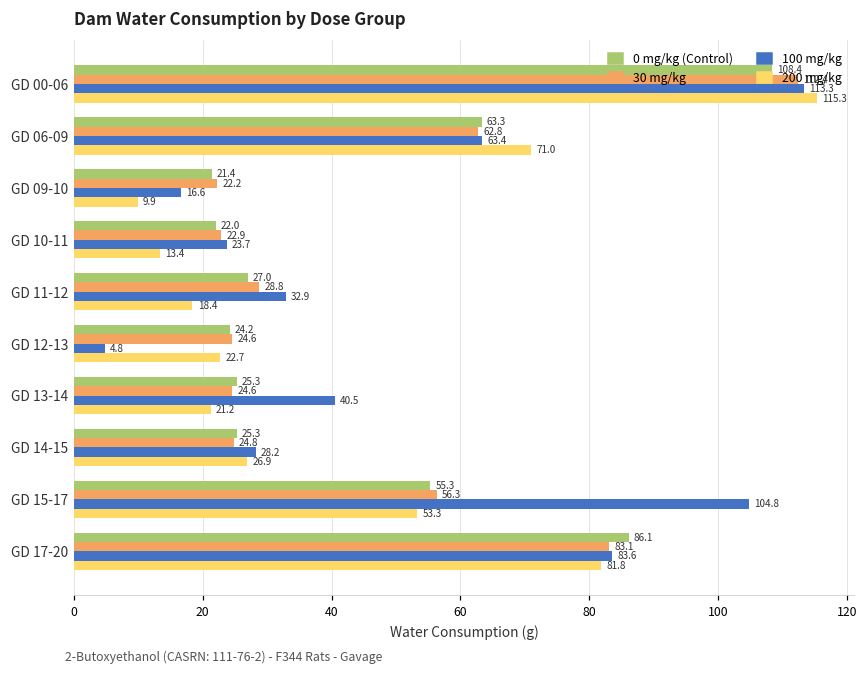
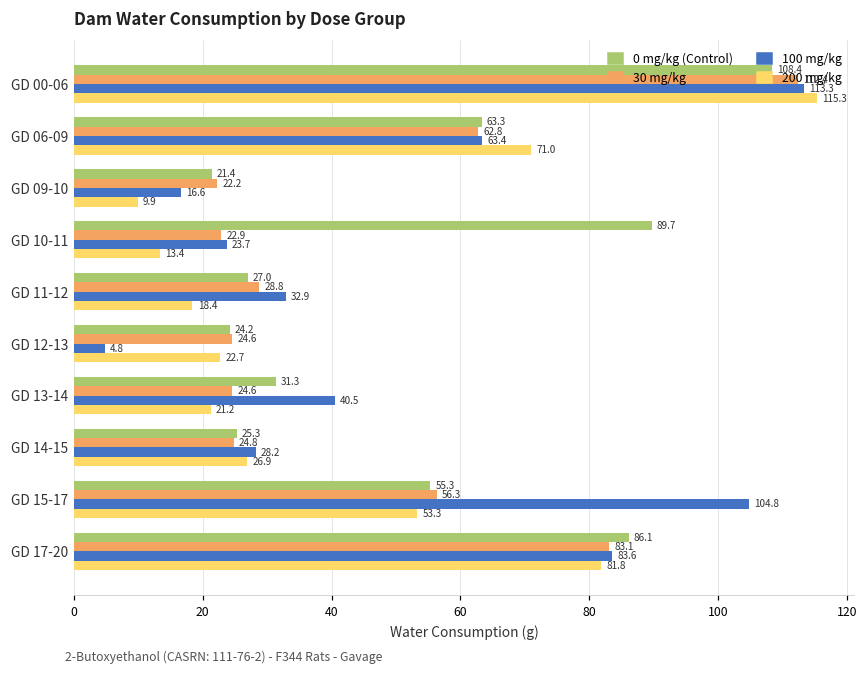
0 mg/kg (Control), GD 10-11: 22.0 -> 89.7
0 mg/kg (Control), GD 13-14: 25.3 -> 31.3
